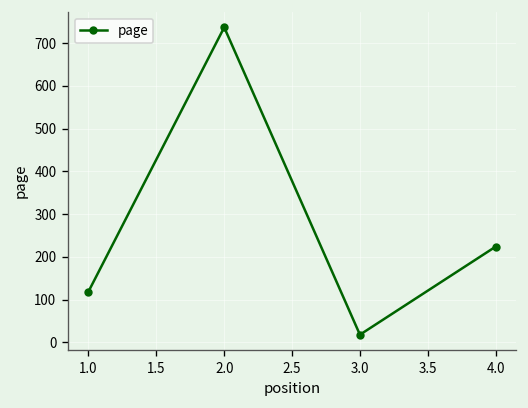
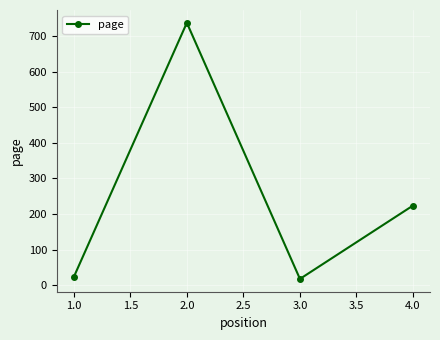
1.0: 120 -> 20
